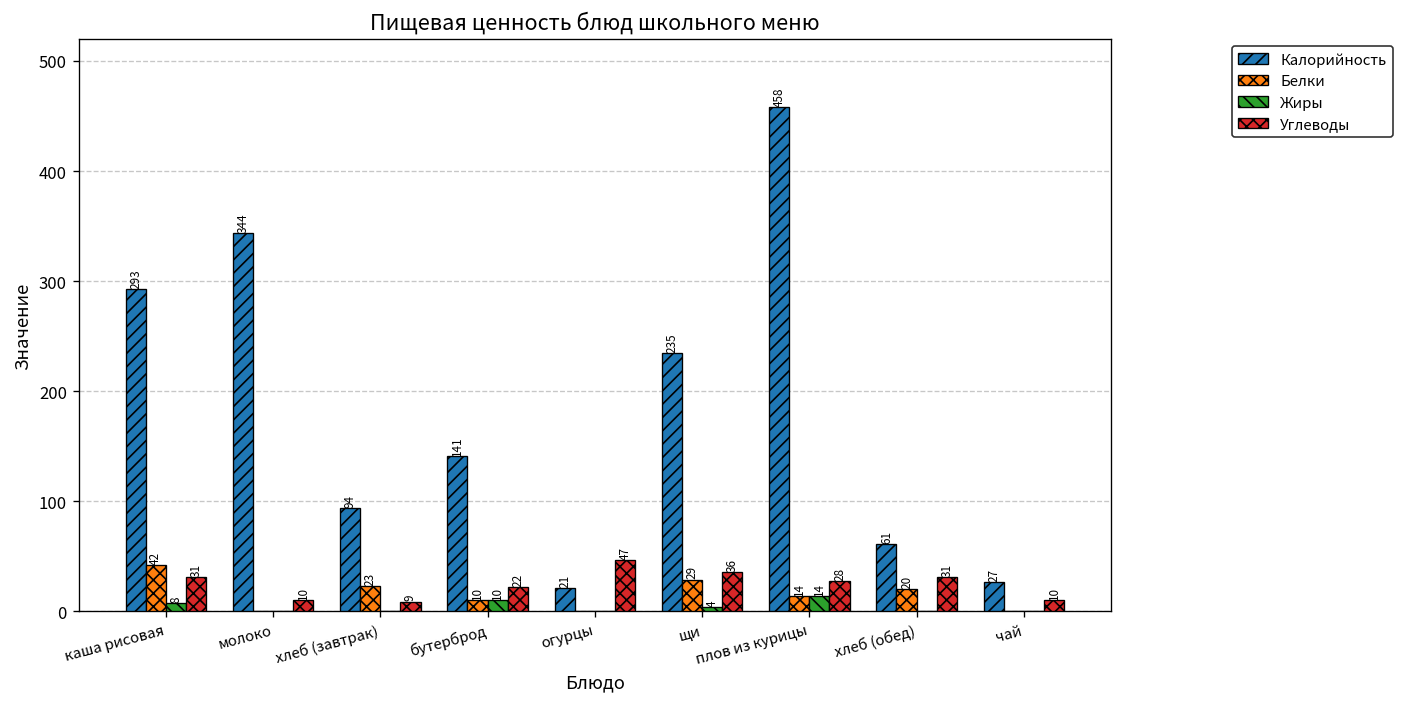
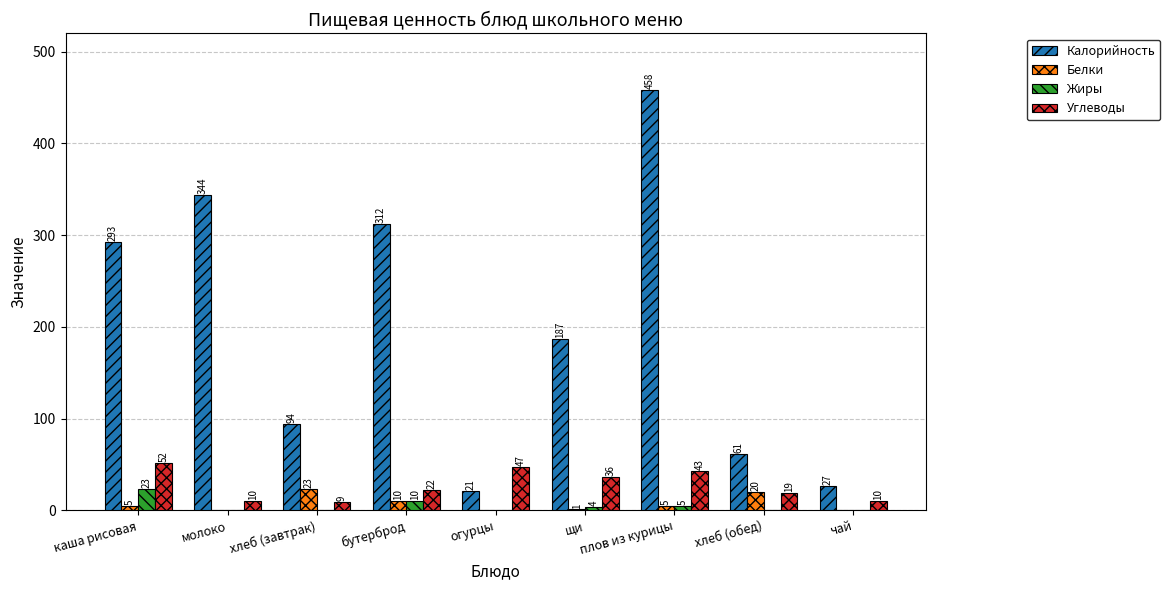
Белки, каша рисовая: 42 -> 5
Жиры, каша рисовая: 8 -> 23
Углеводы, каша рисовая: 31 -> 52
Калорийность, бутерброд: 141 -> 312
Калорийность, щи: 235 -> 187
Белки, щи: 29 -> 1
Белки, плов из курицы: 14 -> 5
Жиры, плов из курицы: 14 -> 5
Углеводы, плов из курицы: 28 -> 43
Углеводы, хлеб (обед): 31 -> 19
